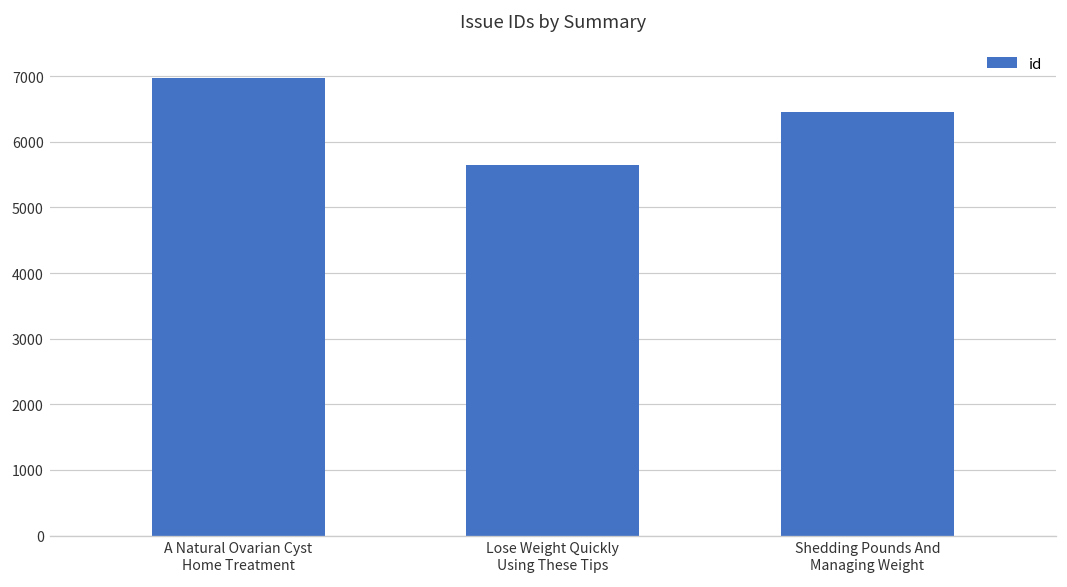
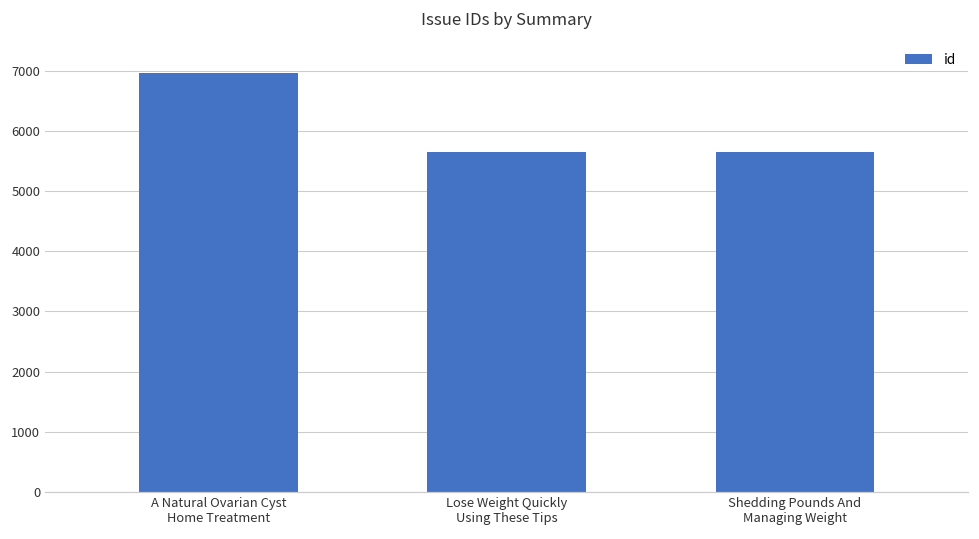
Shedding Pounds And Managing Weight: 6500 -> 5600
